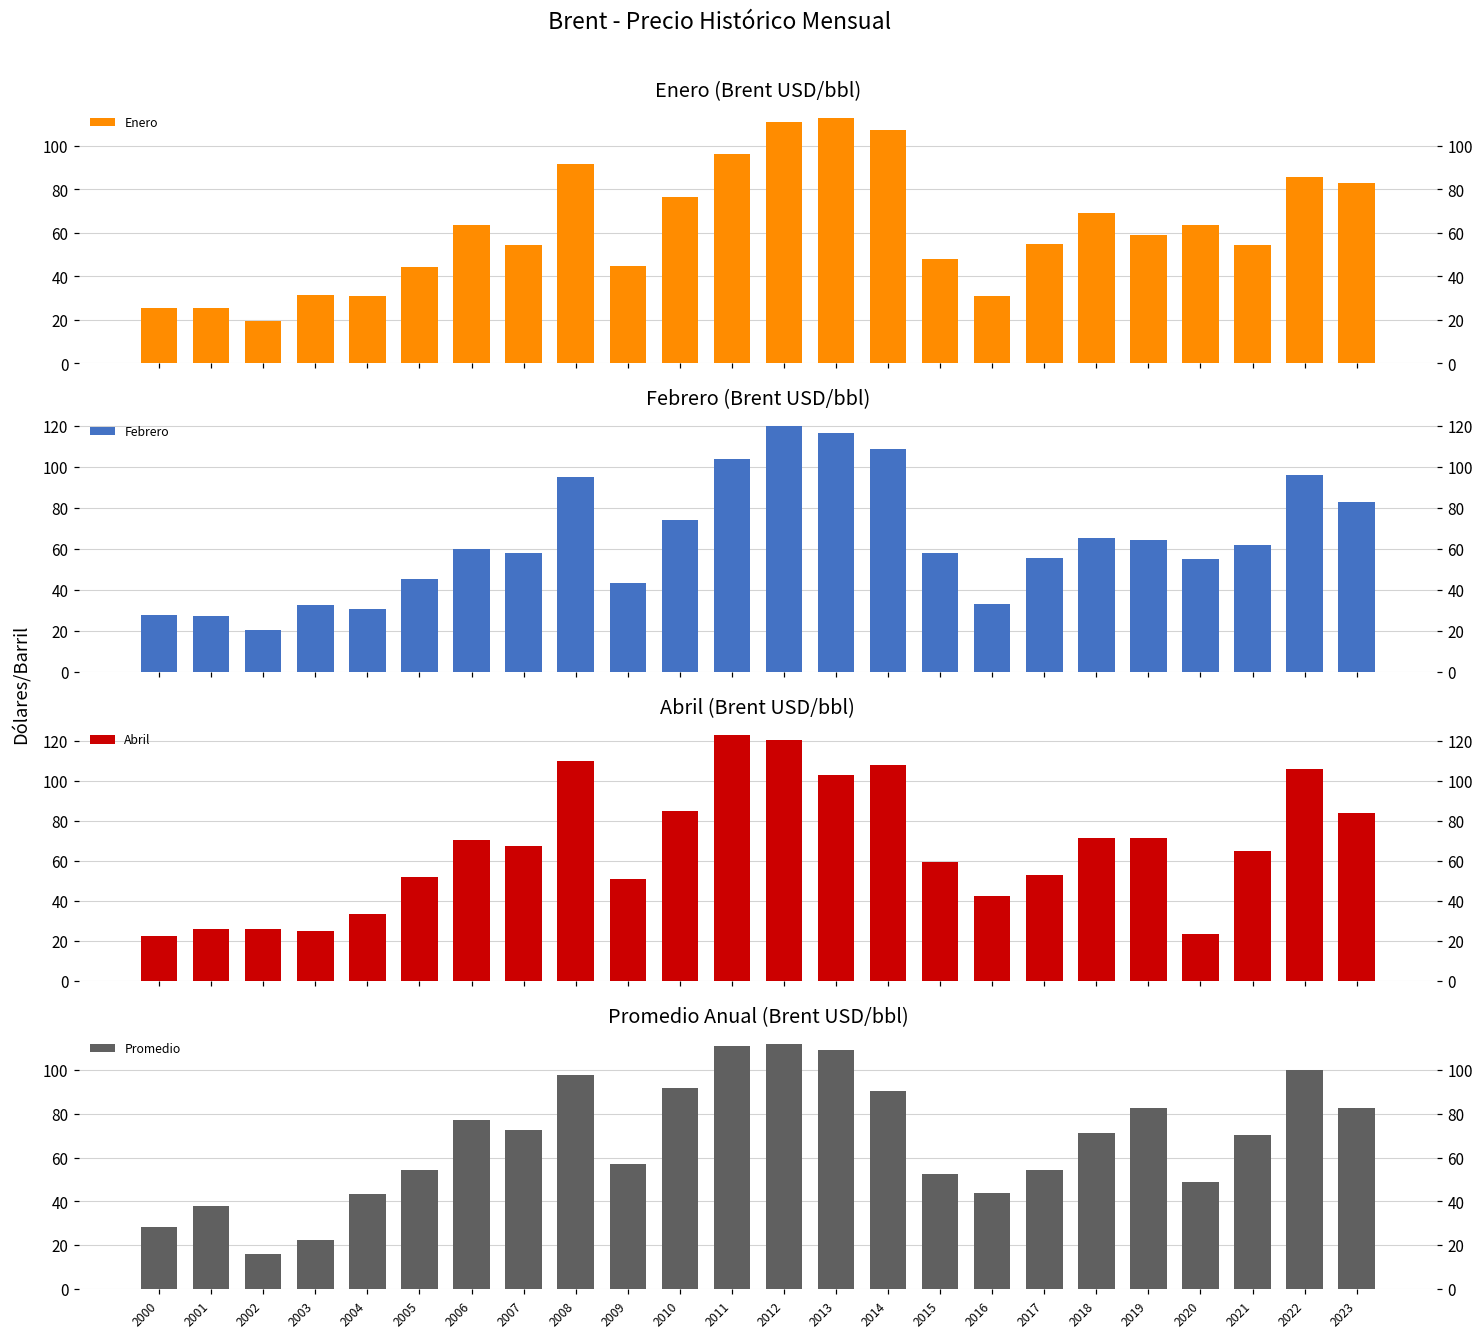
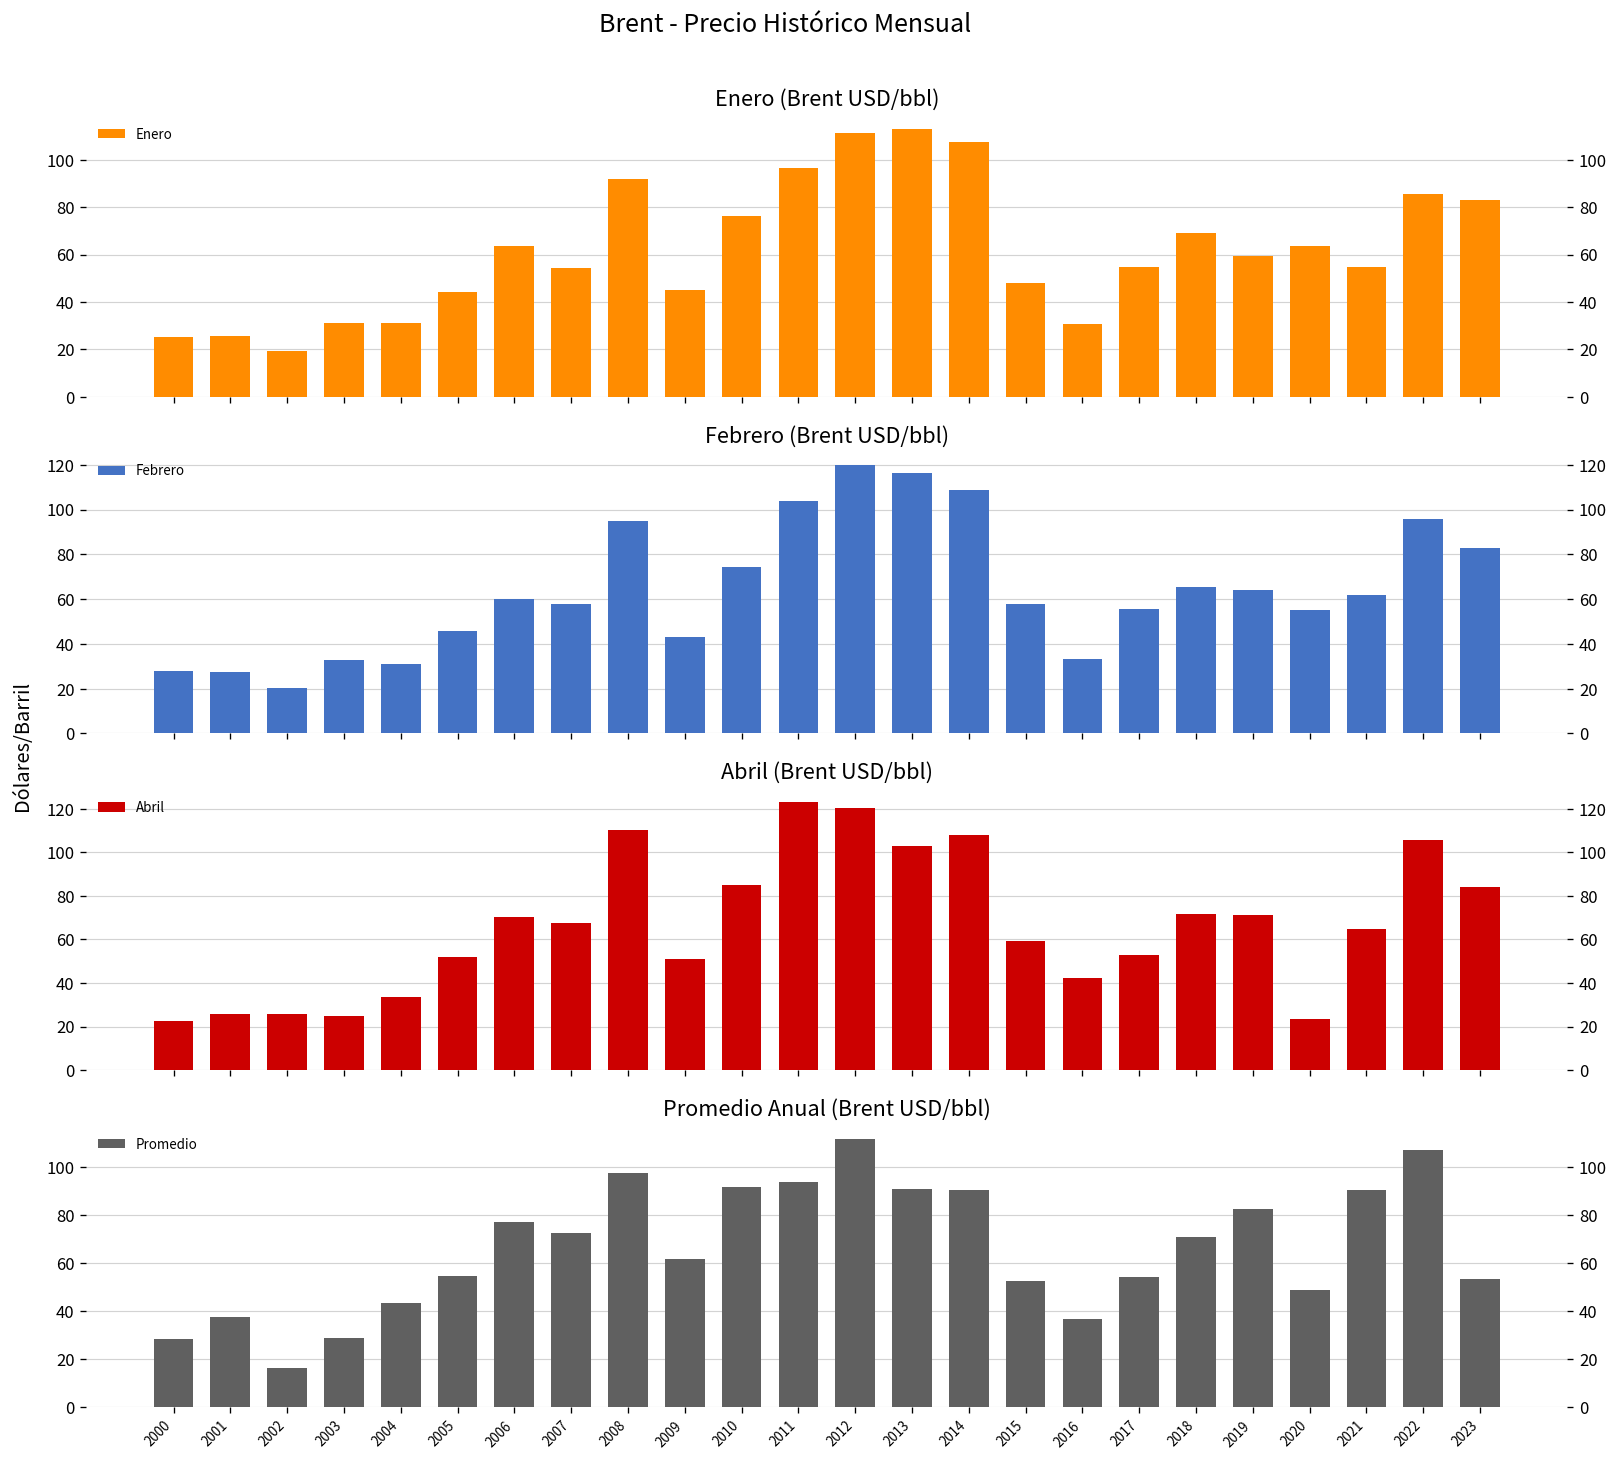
Promedio Anual (Brent USD/bbl), 2003: 23 -> 29
Promedio Anual (Brent USD/bbl), 2009: 57 -> 62
Promedio Anual (Brent USD/bbl), 2011: 111 -> 94
Promedio Anual (Brent USD/bbl), 2013: 109 -> 91
Promedio Anual (Brent USD/bbl), 2016: 44 -> 37
Promedio Anual (Brent USD/bbl), 2021: 70 -> 91
Promedio Anual (Brent USD/bbl), 2022: 100 -> 107
Promedio Anual (Brent USD/bbl), 2023: 83 -> 53
